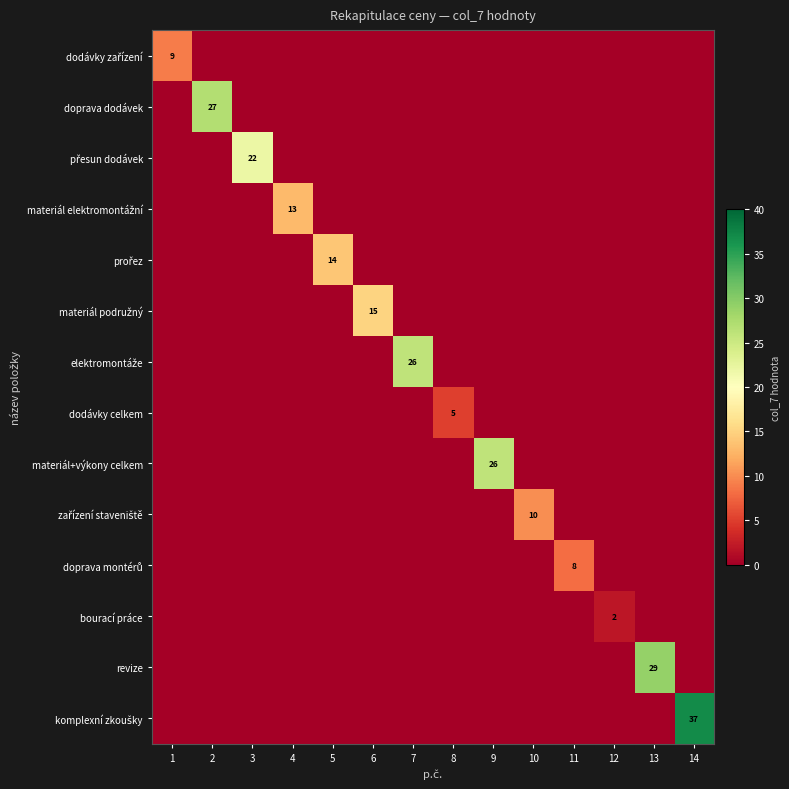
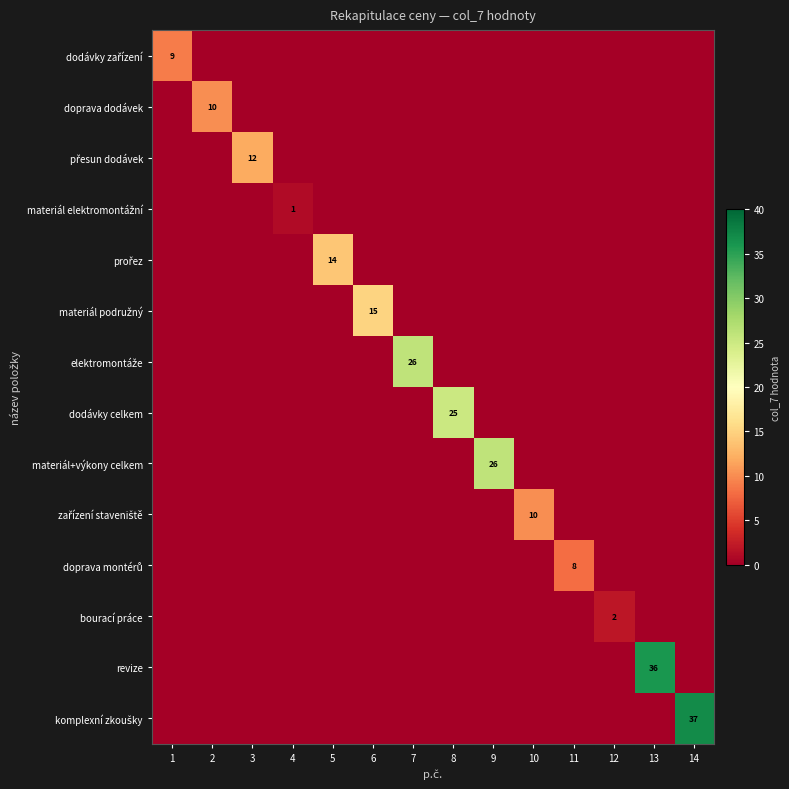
doprava dodávek, 2: 27 -> 10
přesun dodávek, 3: 22 -> 12
materiál elektromontážní, 4: 13 -> 1
dodávky celkem, 8: 5 -> 25
revize, 13: 29 -> 36
